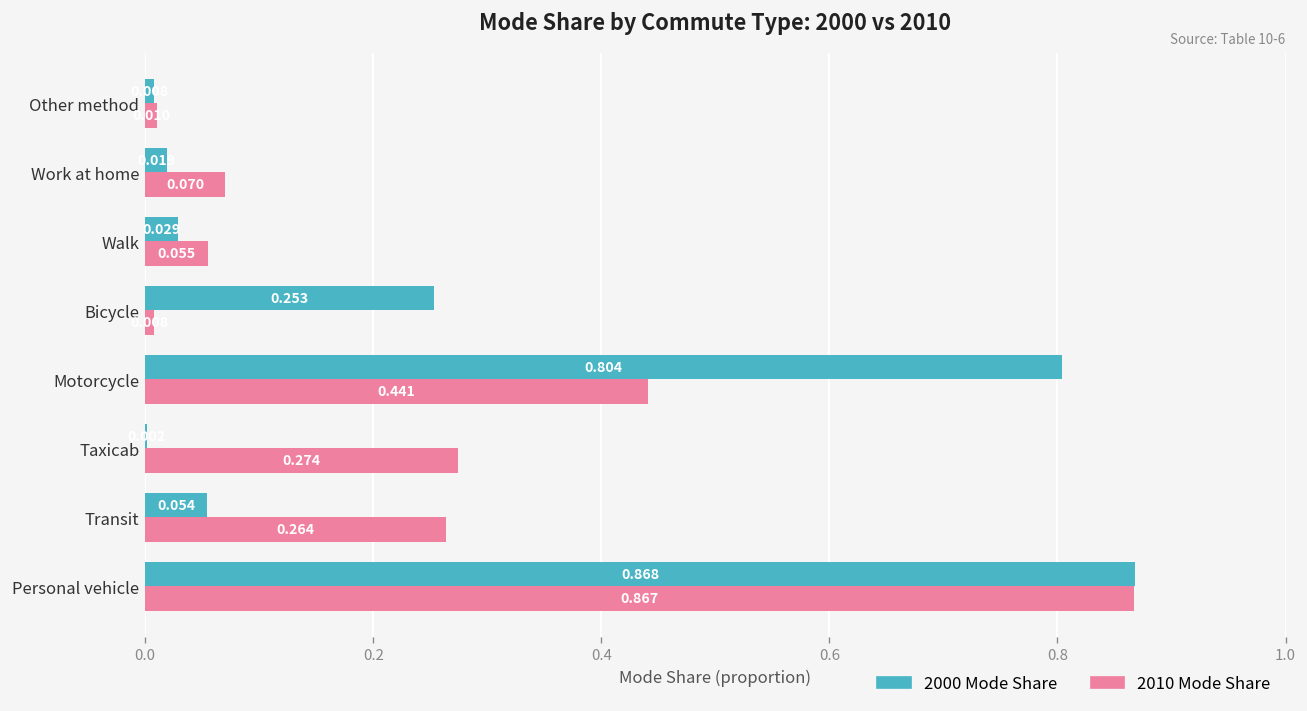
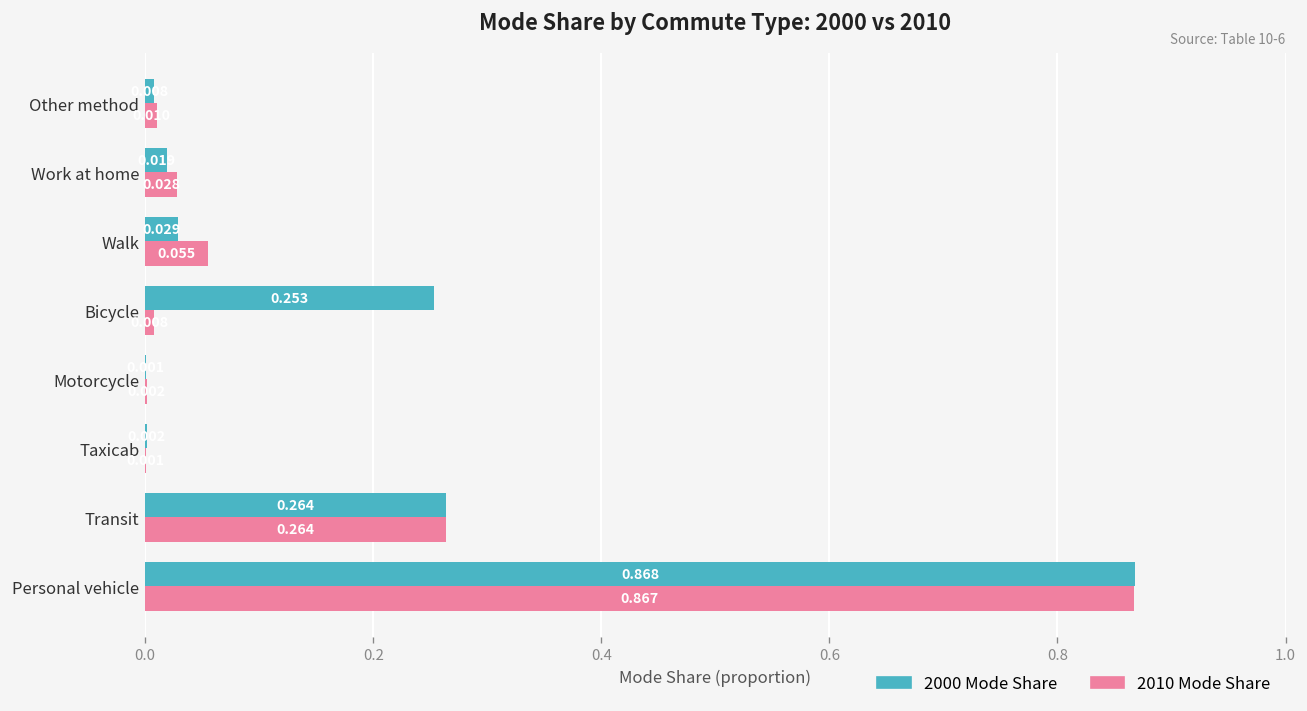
2010 Mode Share, Work at home: 0.070 -> 0.028
2000 Mode Share, Motorcycle: 0.80 -> 0.00
2010 Mode Share, Motorcycle: 0.44 -> 0.00
2010 Mode Share, Taxicab: 0.27 -> 0.00
2000 Mode Share, Transit: 0.054 -> 0.264
